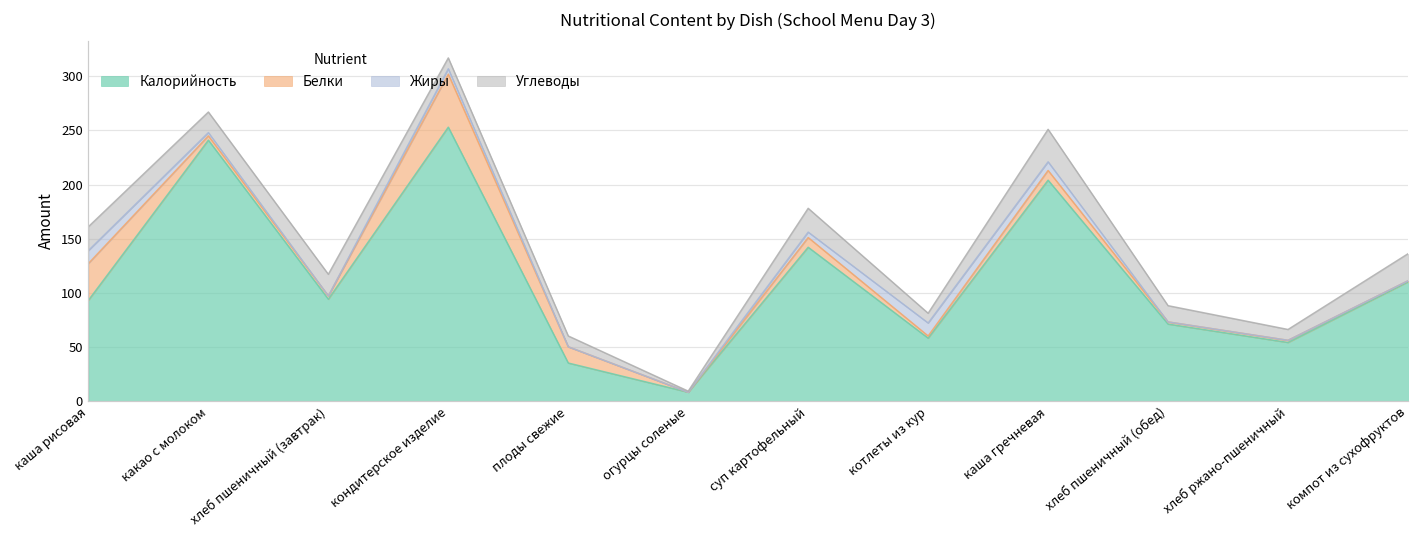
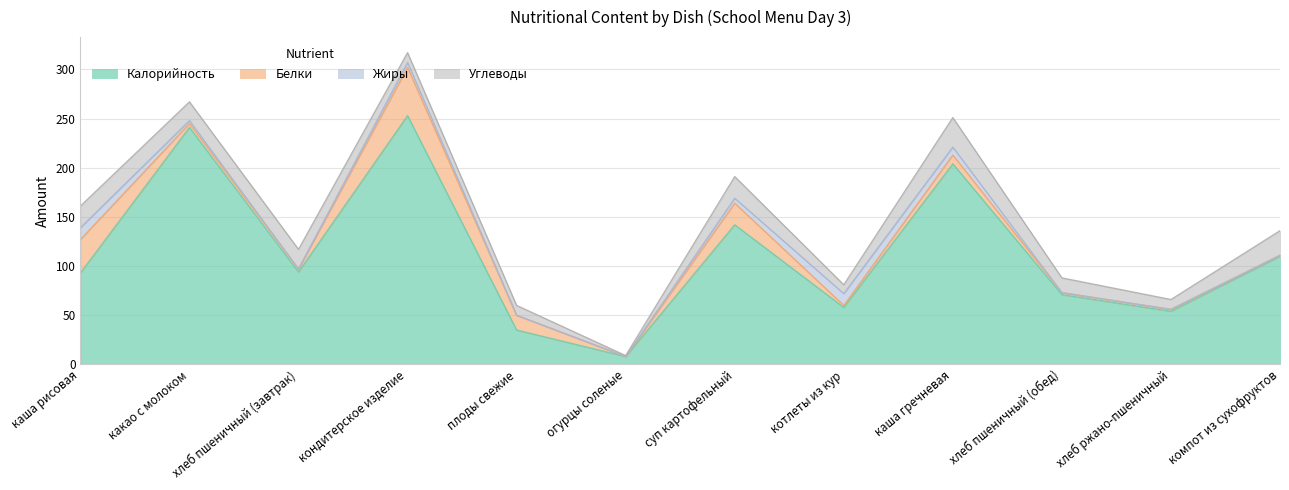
Белки, суп картофельный: 10 -> 20
